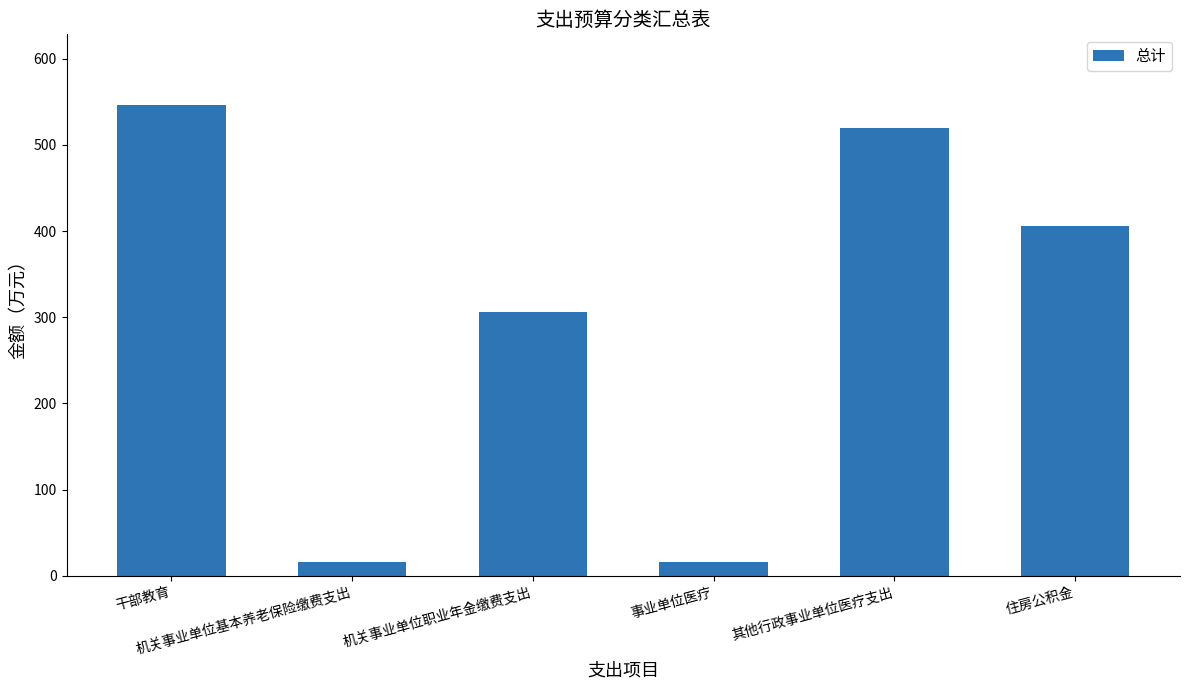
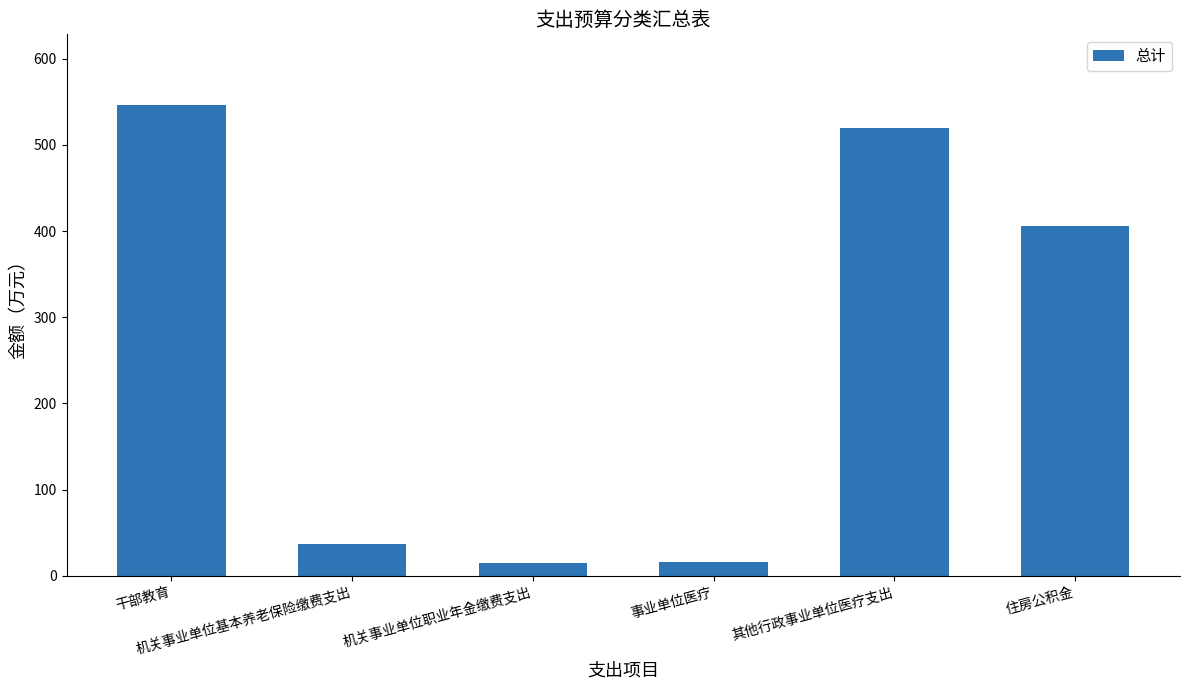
机关事业单位基本养老保险缴费支出: 20 -> 40
机关事业单位职业年金缴费支出: 310 -> 20
